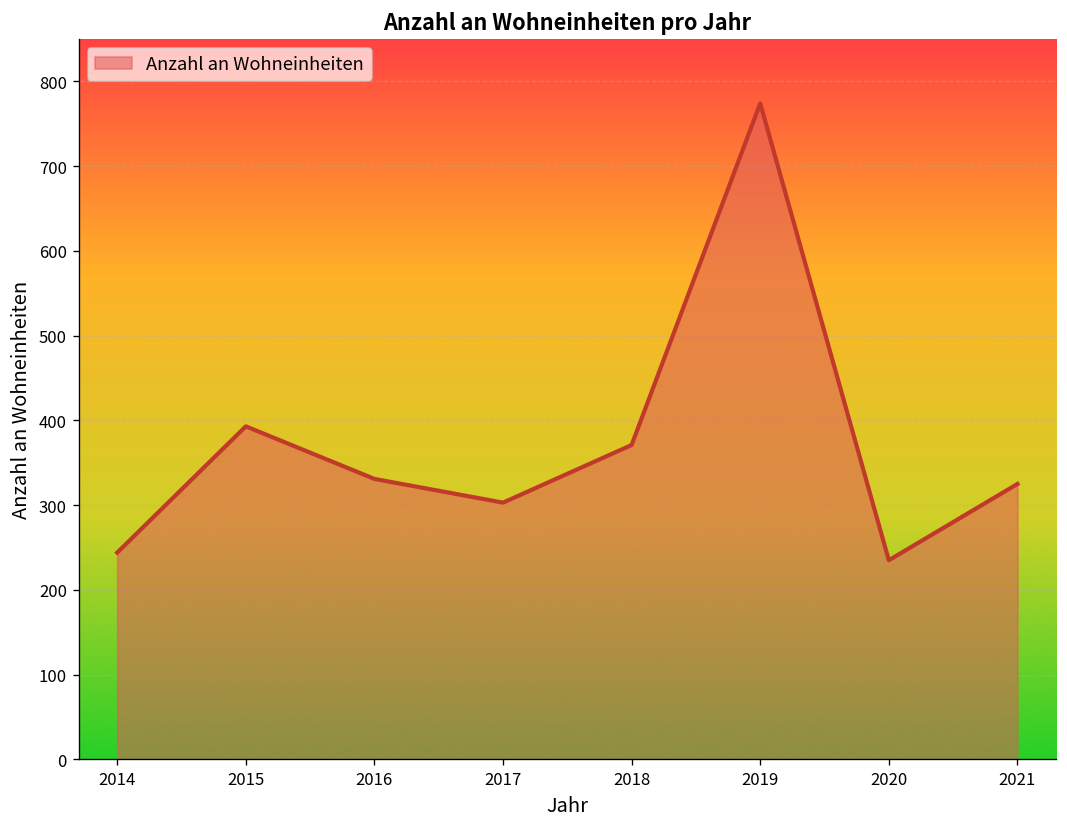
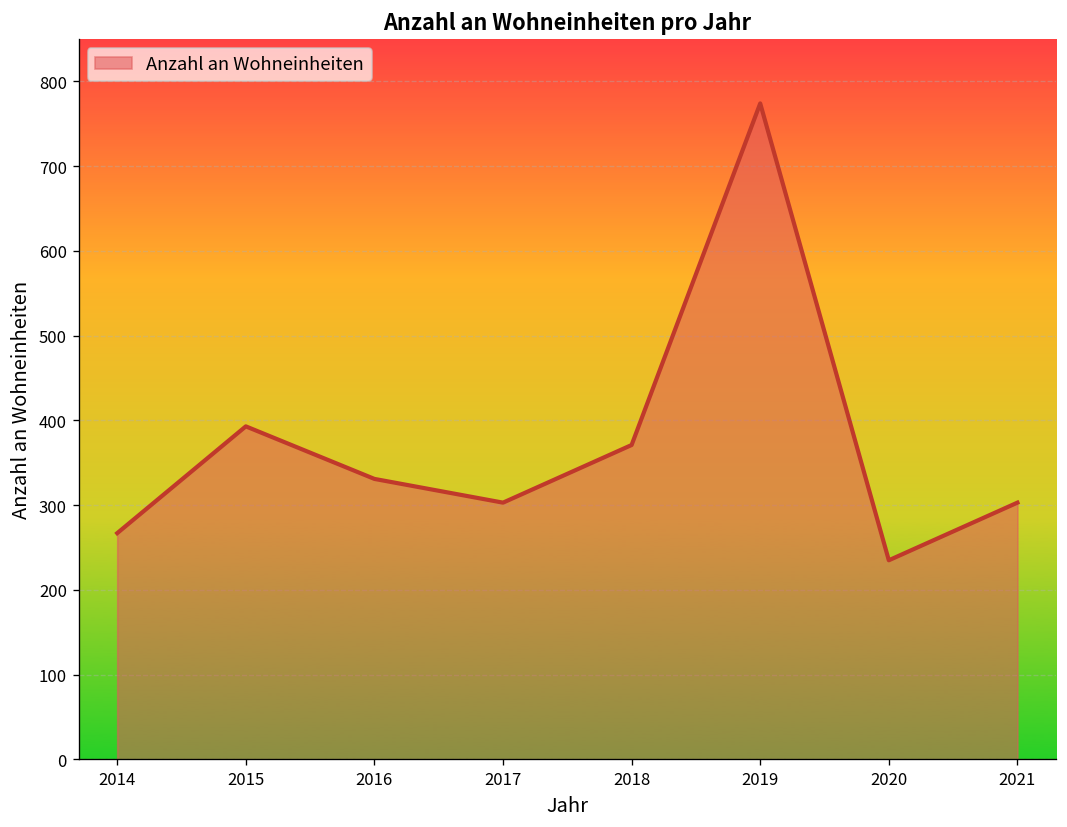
2014: 240 -> 270
2021: 330 -> 300
